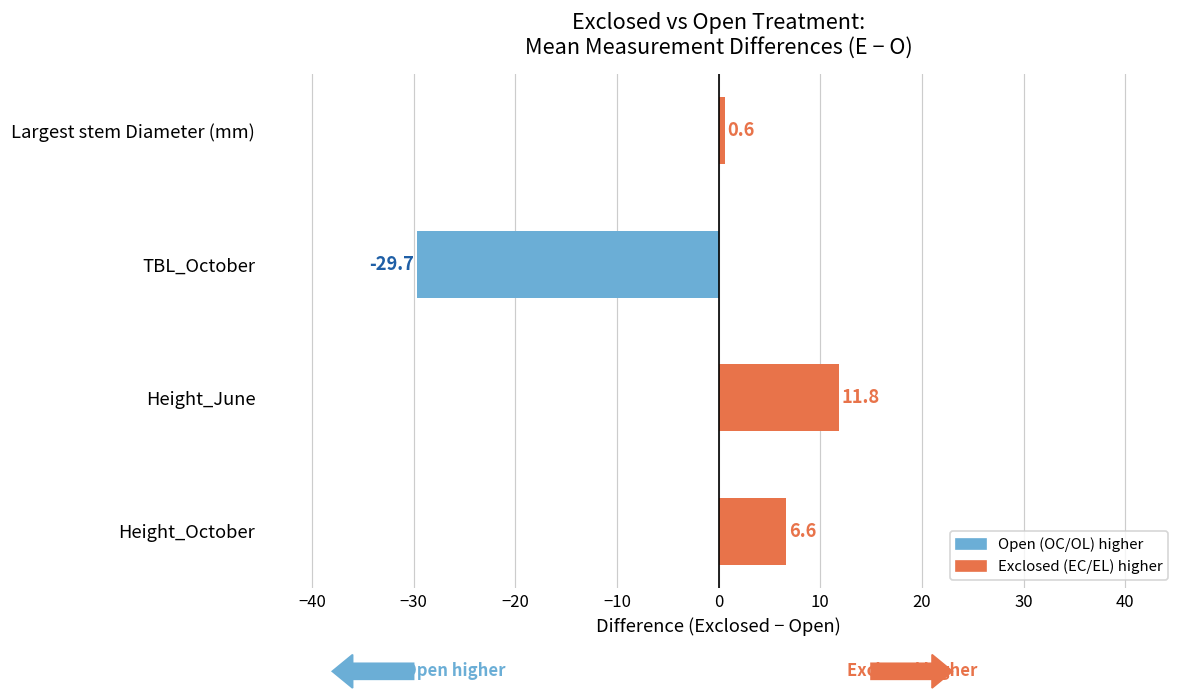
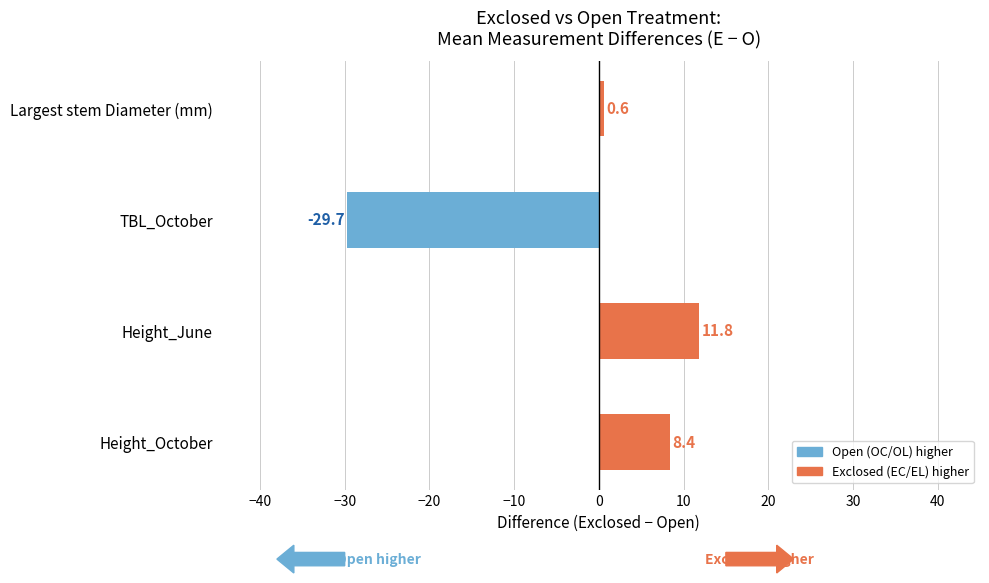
Height_October: 6.6 -> 8.4
